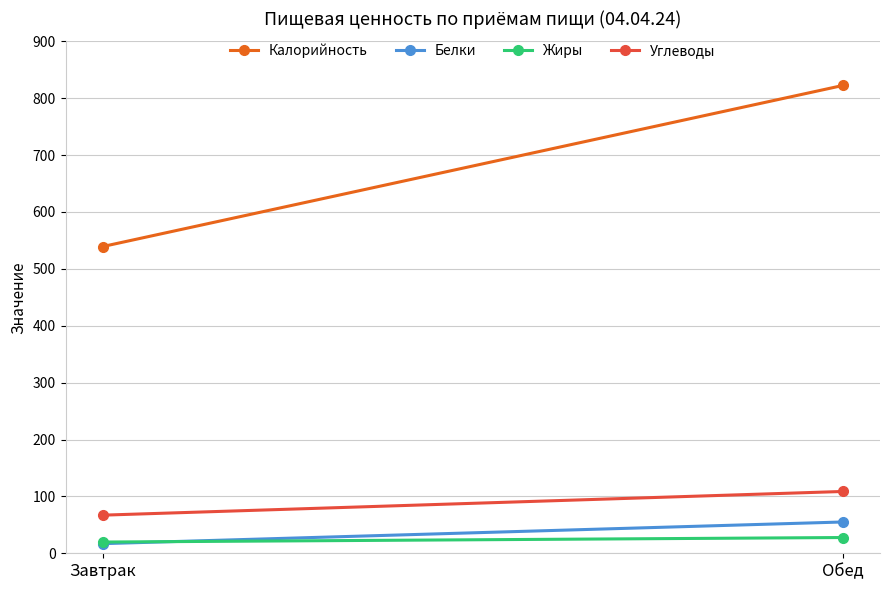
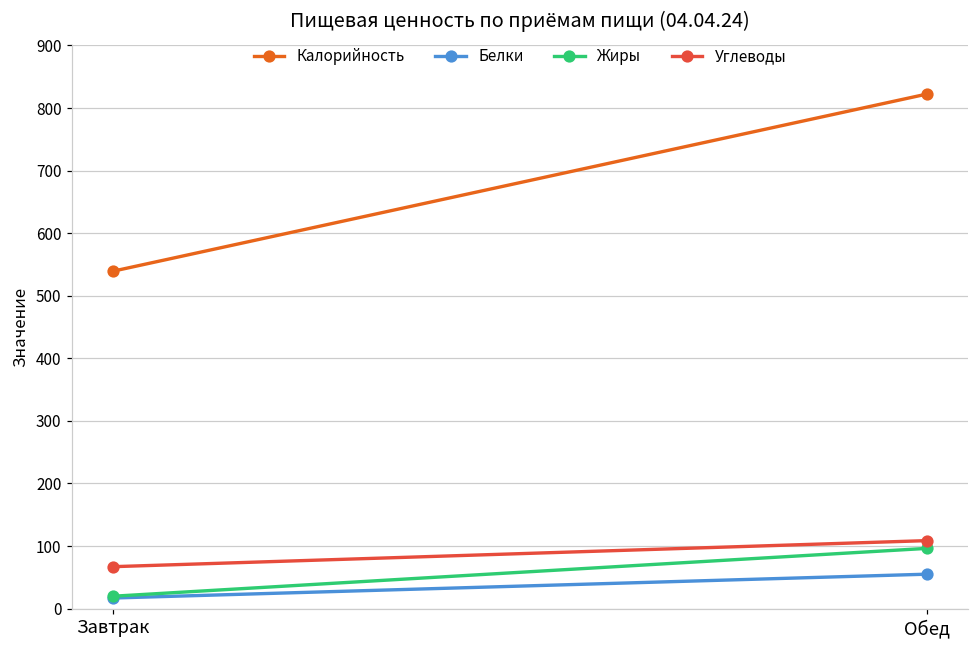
Жиры, Обед: 30 -> 100
